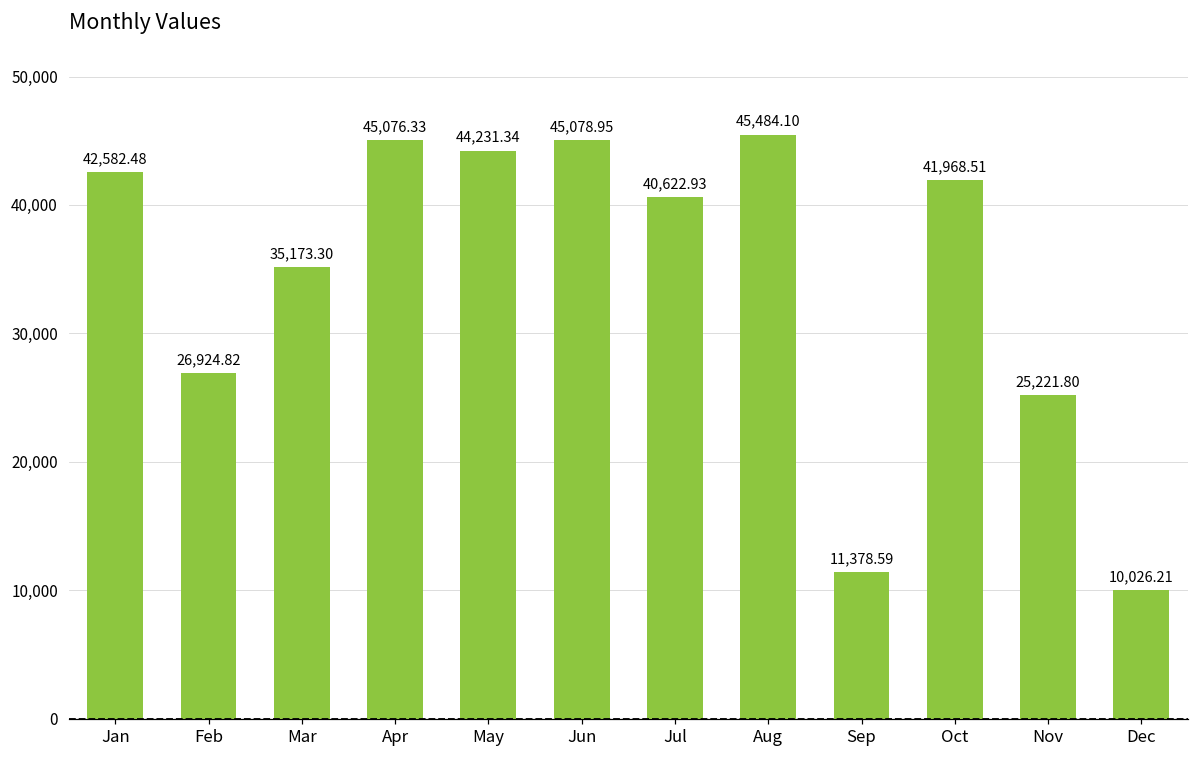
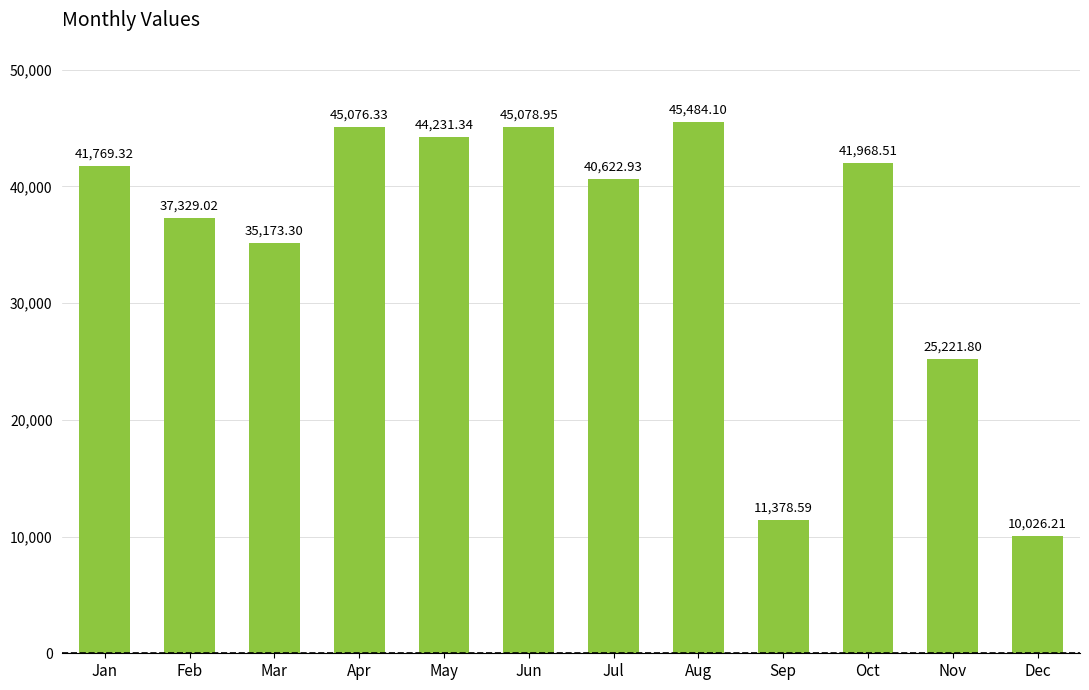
Jan: 42,582.48 -> 41,769.32
Feb: 26,924.82 -> 37,329.02
